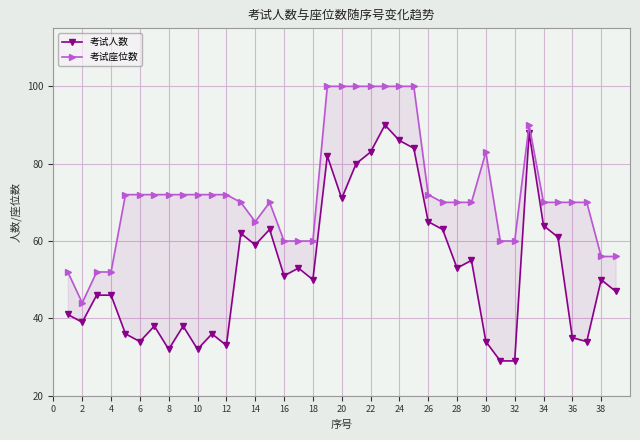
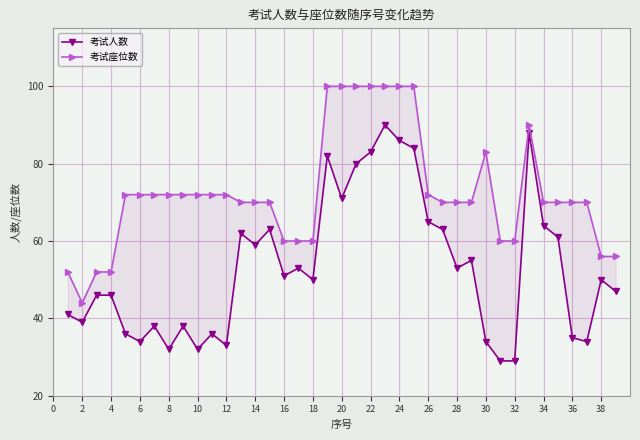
考试座位数, 14: 65 -> 70
